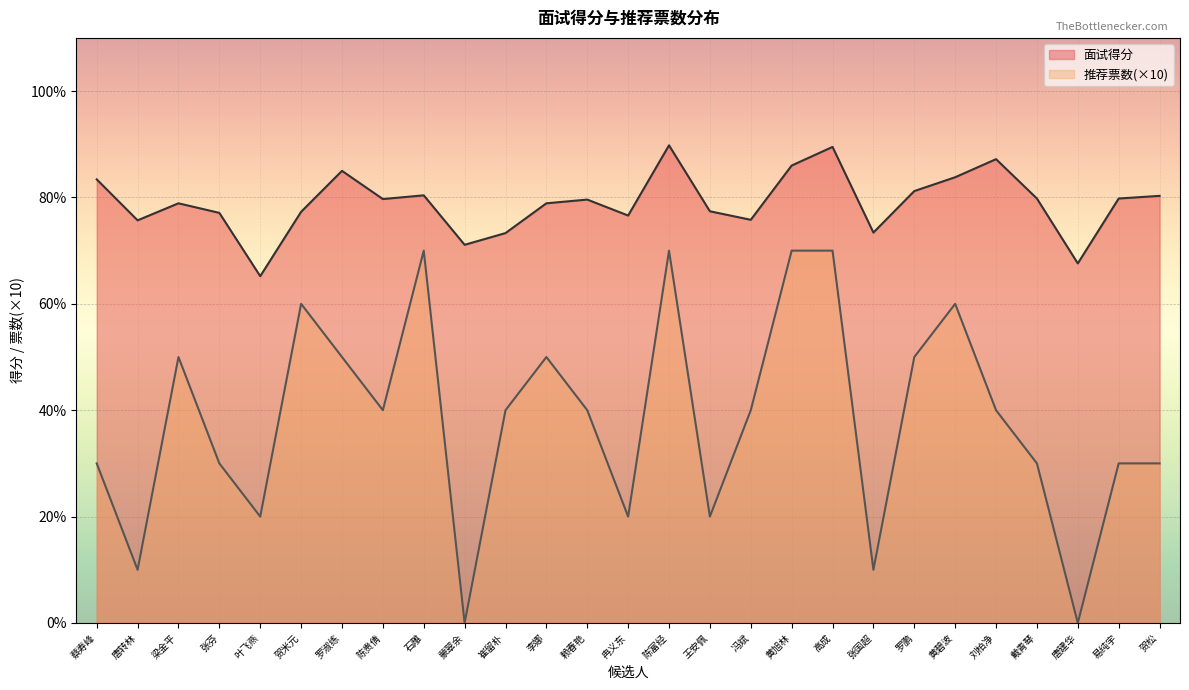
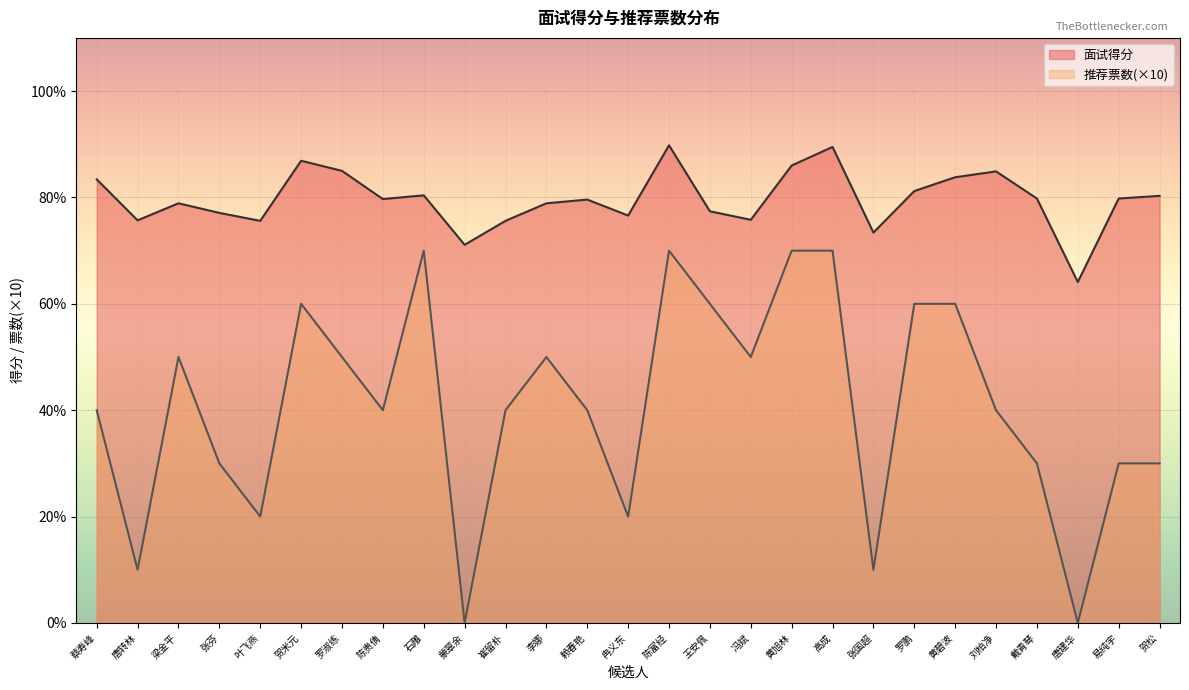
推荐票数(×10), 蔡寿峰: 30% -> 40%
面试得分, 叶飞燕: 65% -> 76%
面试得分, 贺米元: 77% -> 87%
面试得分, 崔留朴: 73% -> 76%
推荐票数(×10), 王安佩: 20% -> 60%
推荐票数(×10), 冯斌: 40% -> 50%
推荐票数(×10), 罗鹏: 50% -> 60%
面试得分, 刘柏净: 87% -> 85%
面试得分, 唐建华: 68% -> 64%
